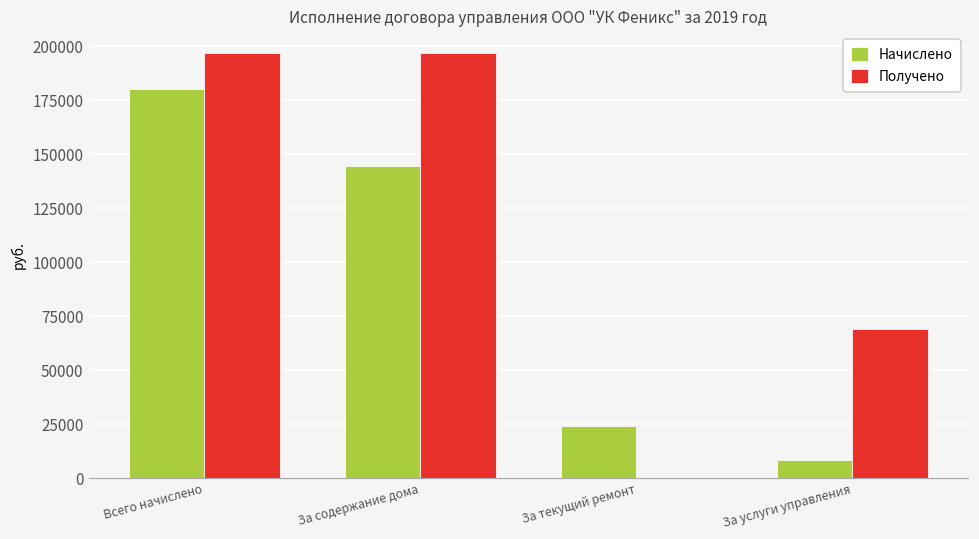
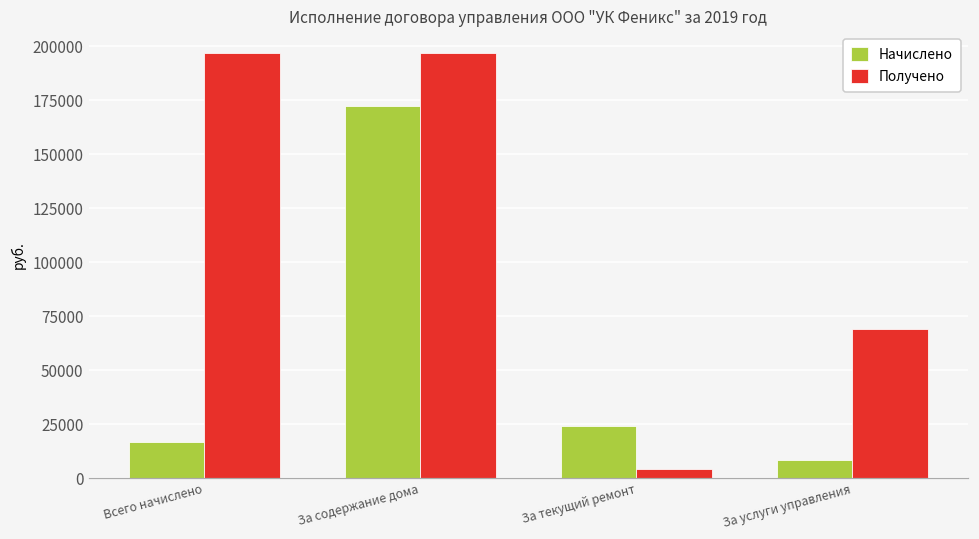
Начислено, Всего начислено: 180000 -> 17000
Начислено, За содержание дома: 145000 -> 172000
Получено, За текущий ремонт: 0 -> 4000
